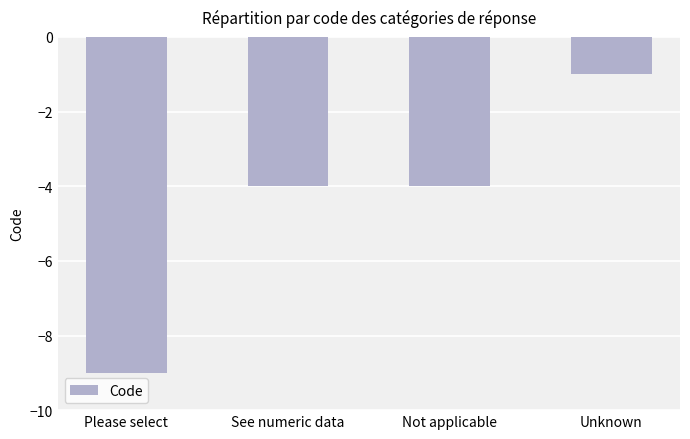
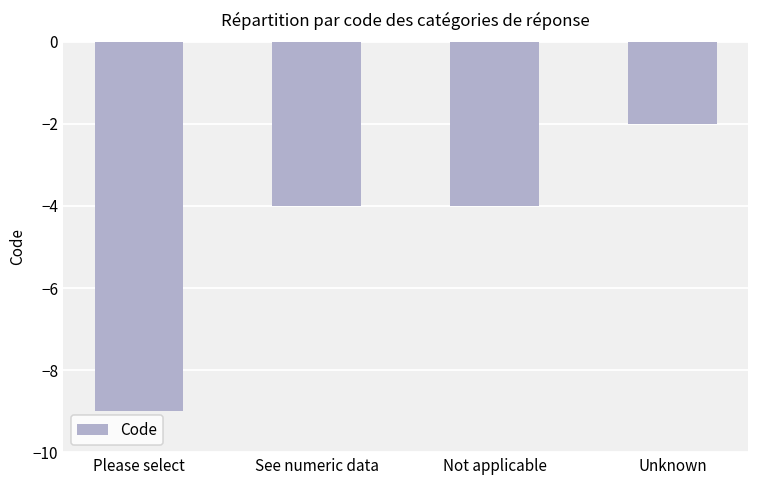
Unknown: -1 -> -2
